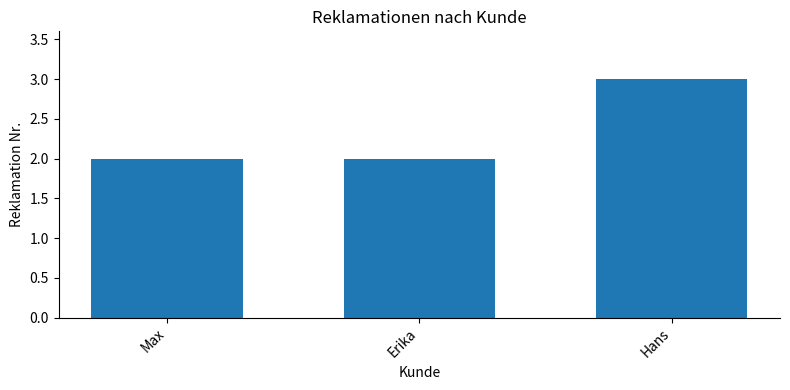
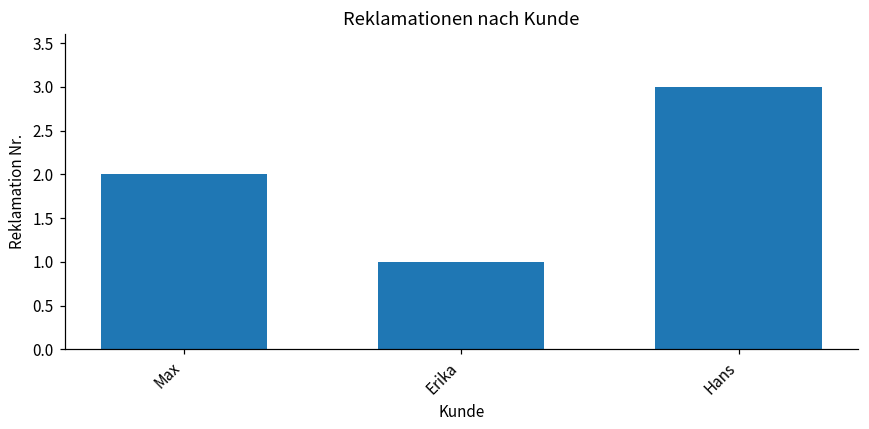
Erika: 2 -> 1
